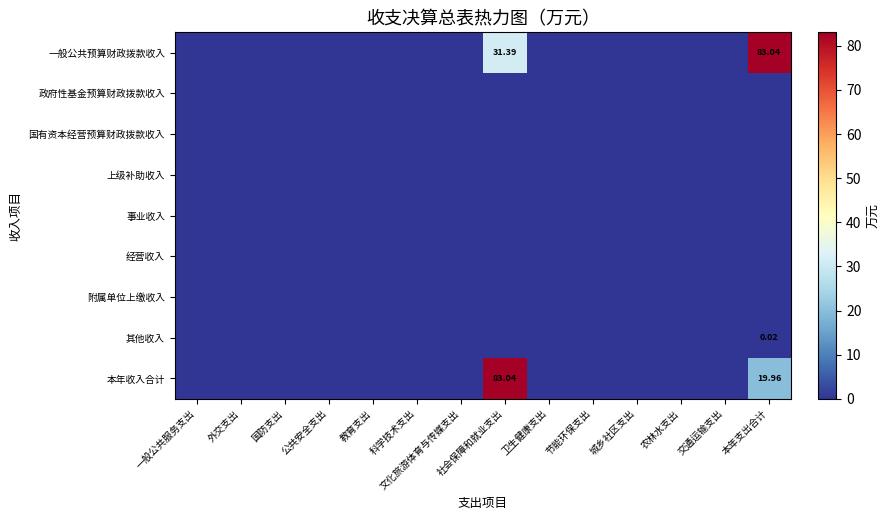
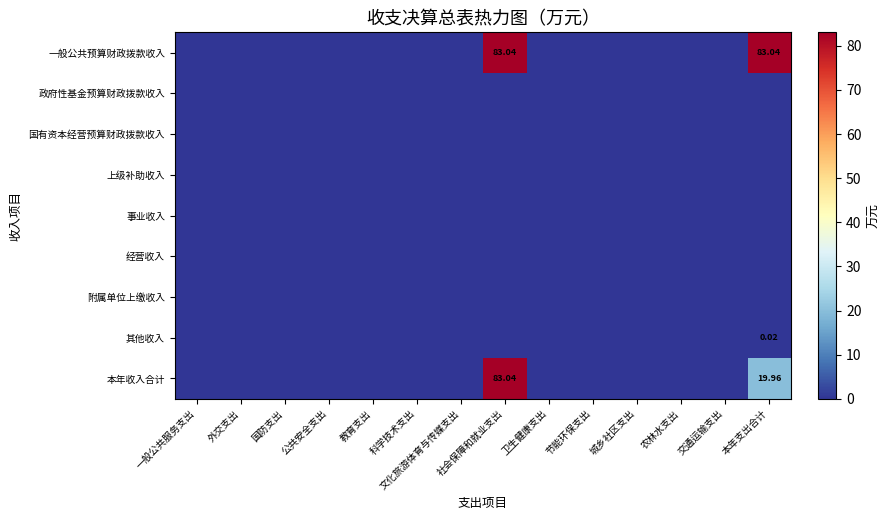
一般公共预算财政拨款收入, 社会保障和就业支出: 31.39 -> 83.04
